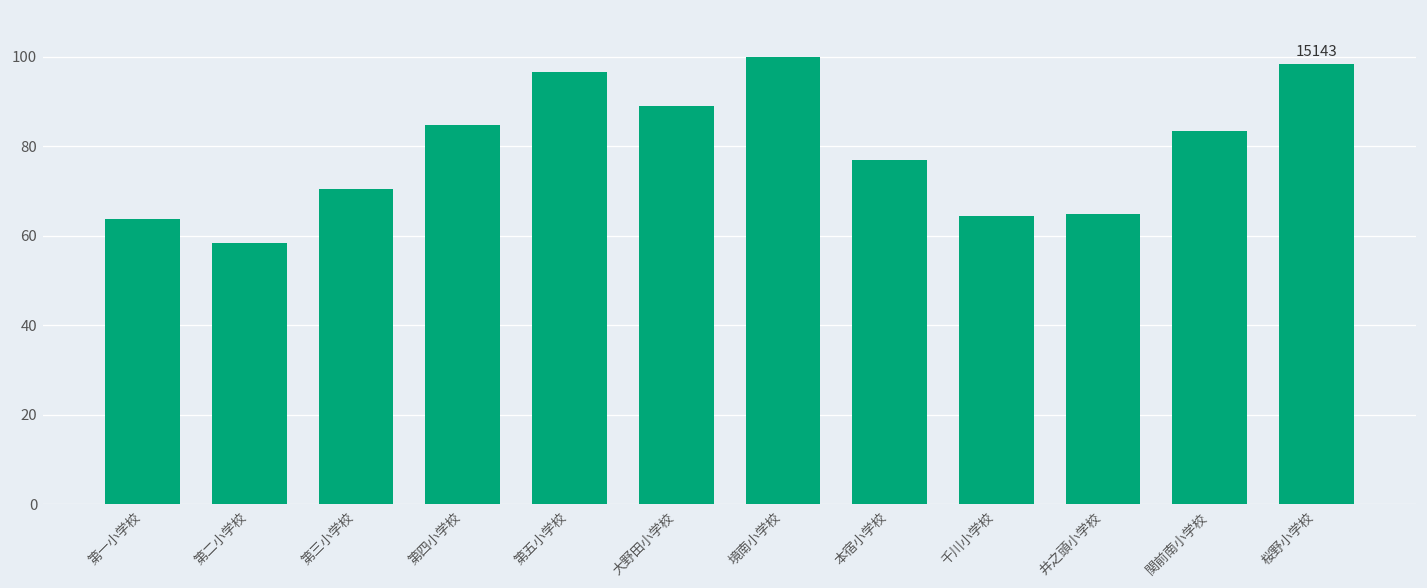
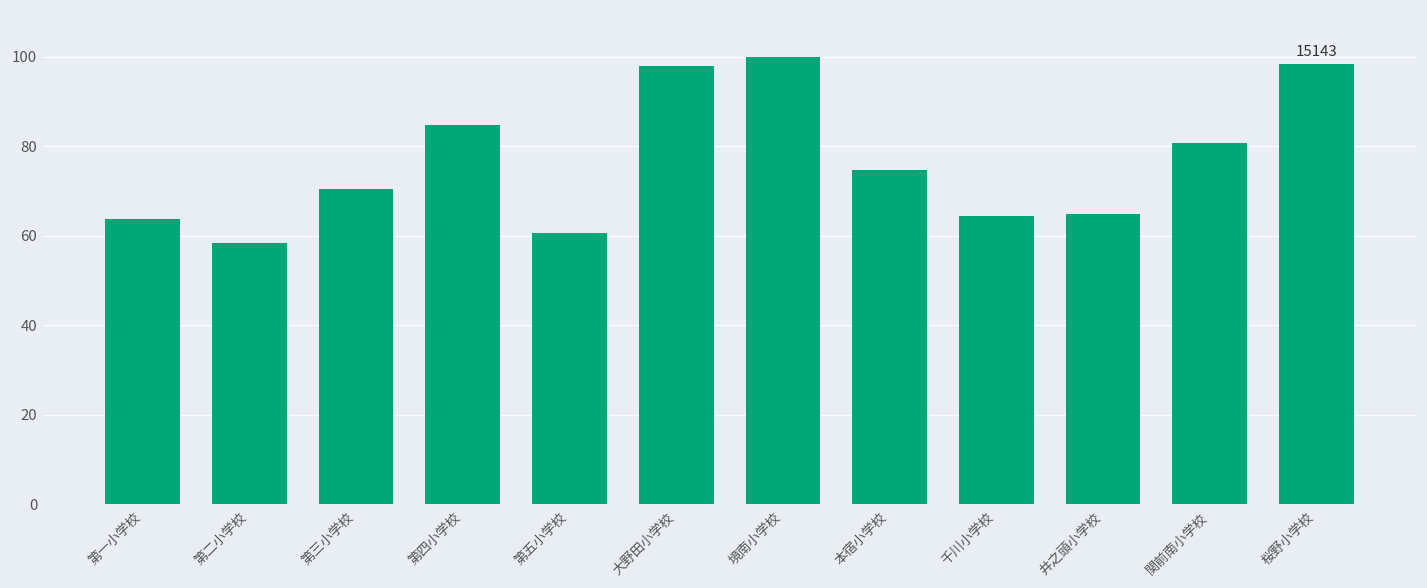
第五小学校: 97 -> 61
大野田小学校: 89 -> 98
本宿小学校: 77 -> 75
関前南小学校: 83 -> 81
